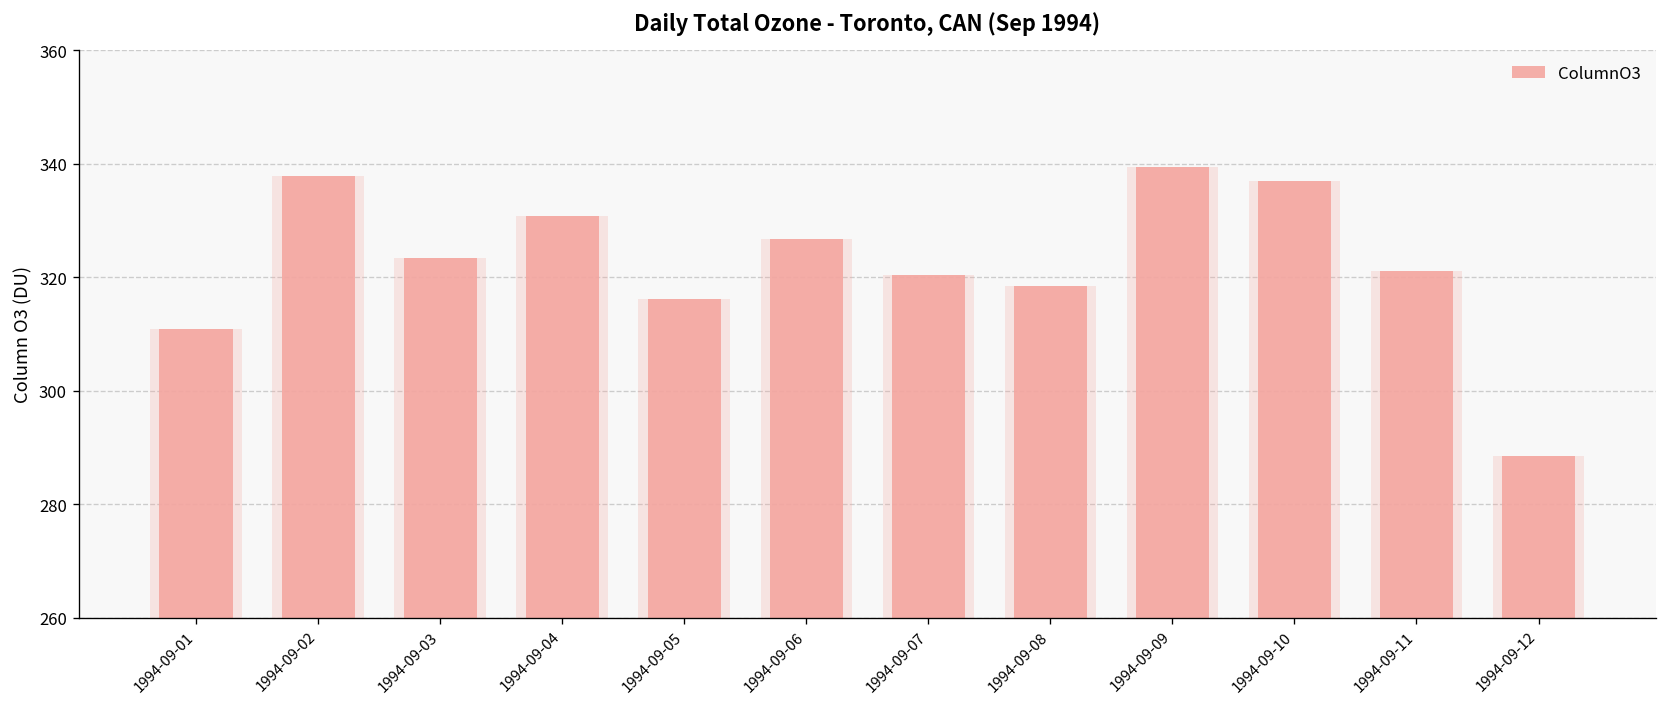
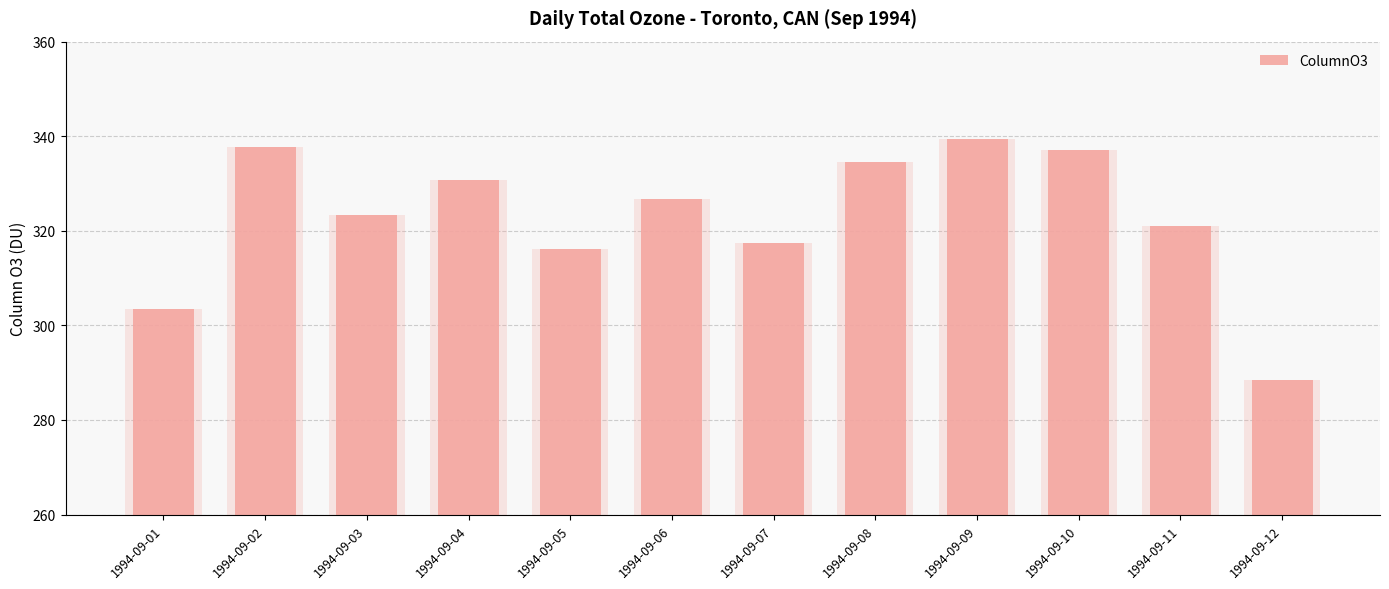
1994-09-01: 311 -> 303
1994-09-07: 320 -> 317
1994-09-08: 318 -> 335
